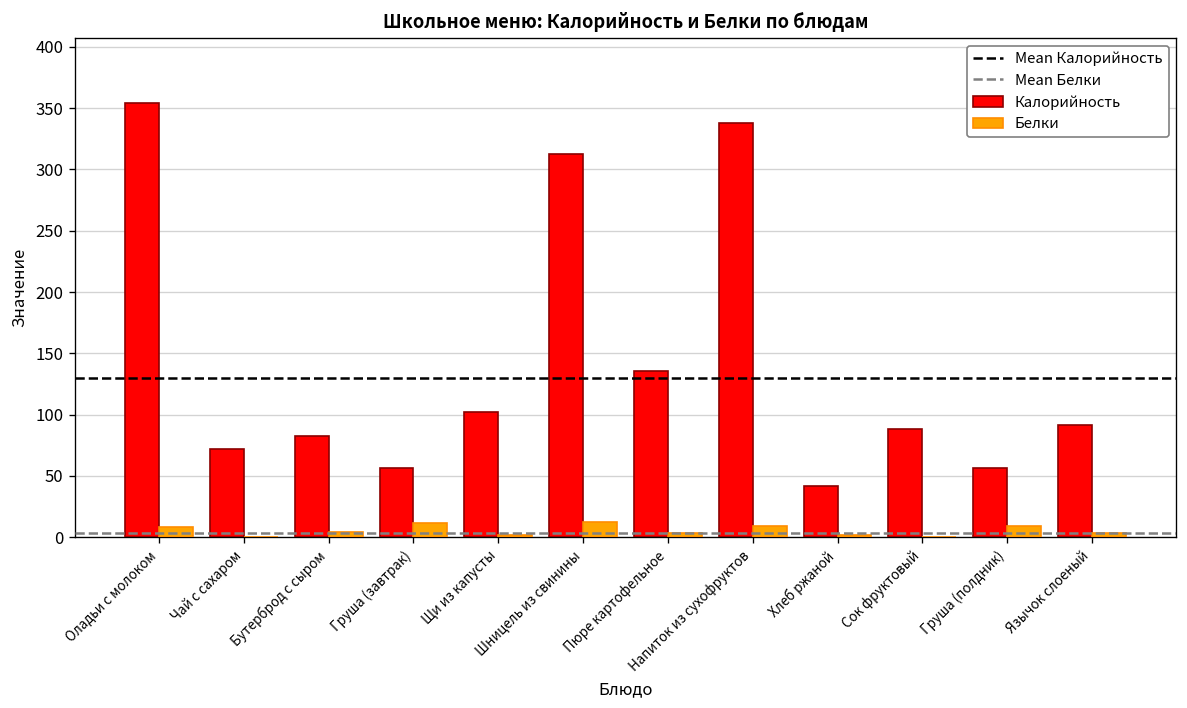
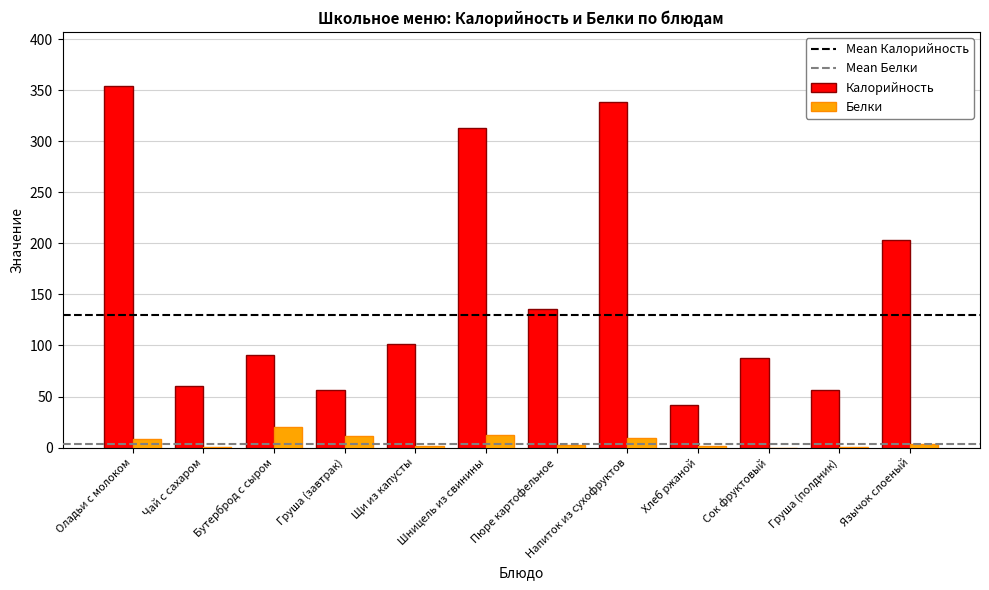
Калорийность, Чай с сахаром: 72 -> 60
Калорийность, Бутерброд с сыром: 82 -> 90
Белки, Бутерброд с сыром: 4 -> 20
Белки, Груша (полдник): 9 -> 1
Калорийность, Язычок слоеный: 91 -> 204
